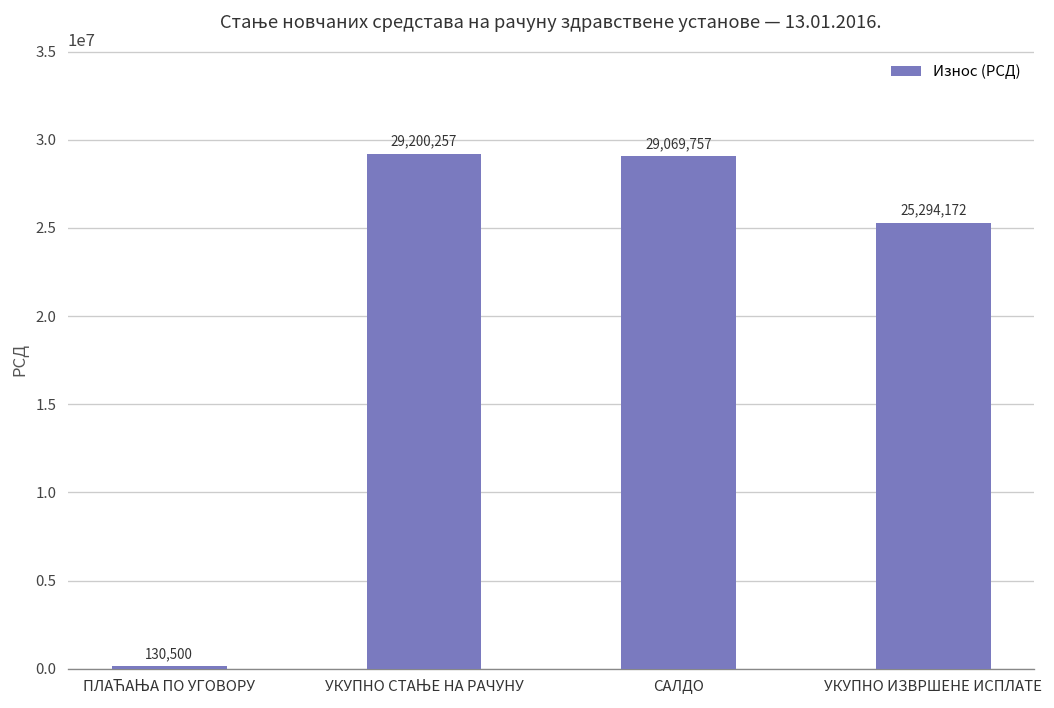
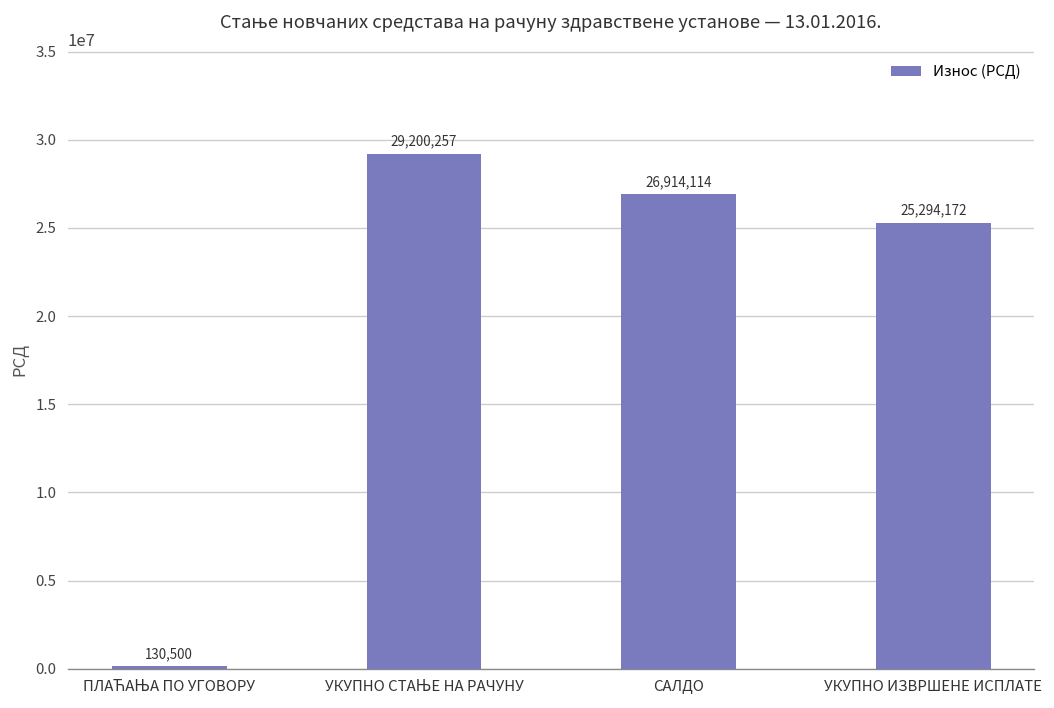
САЛДО: 29,069,757 -> 26,914,114
